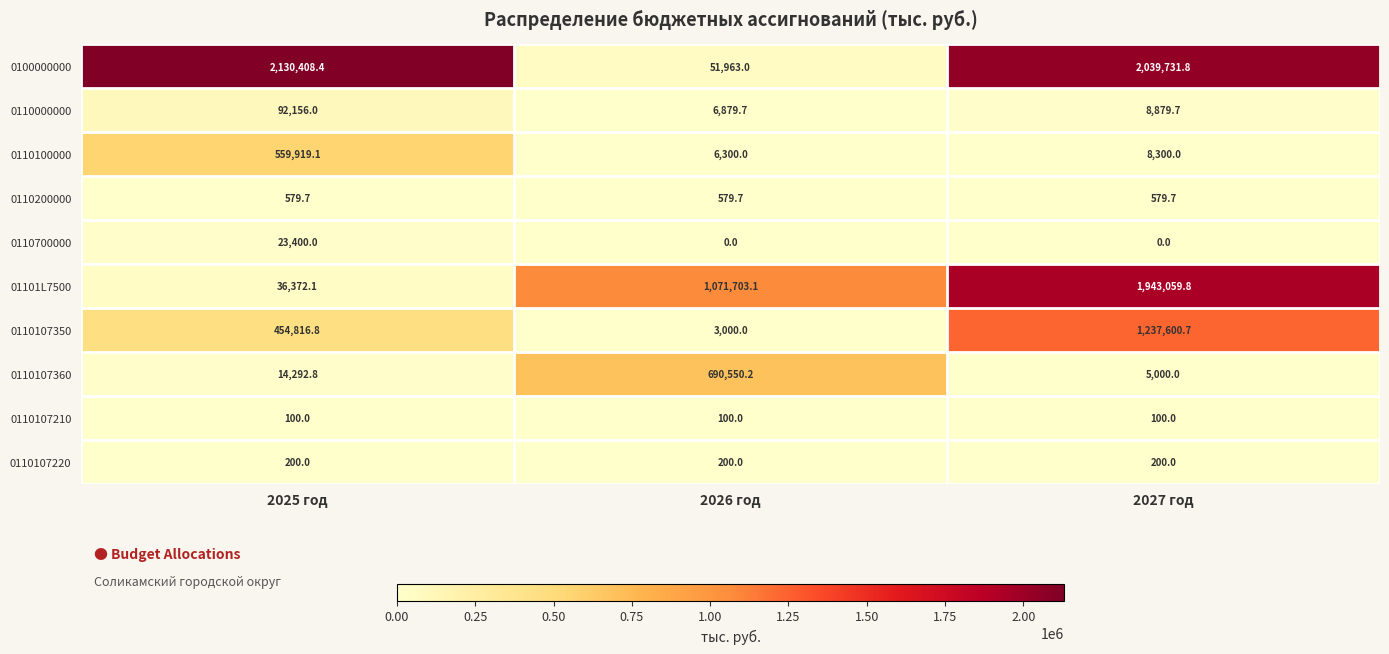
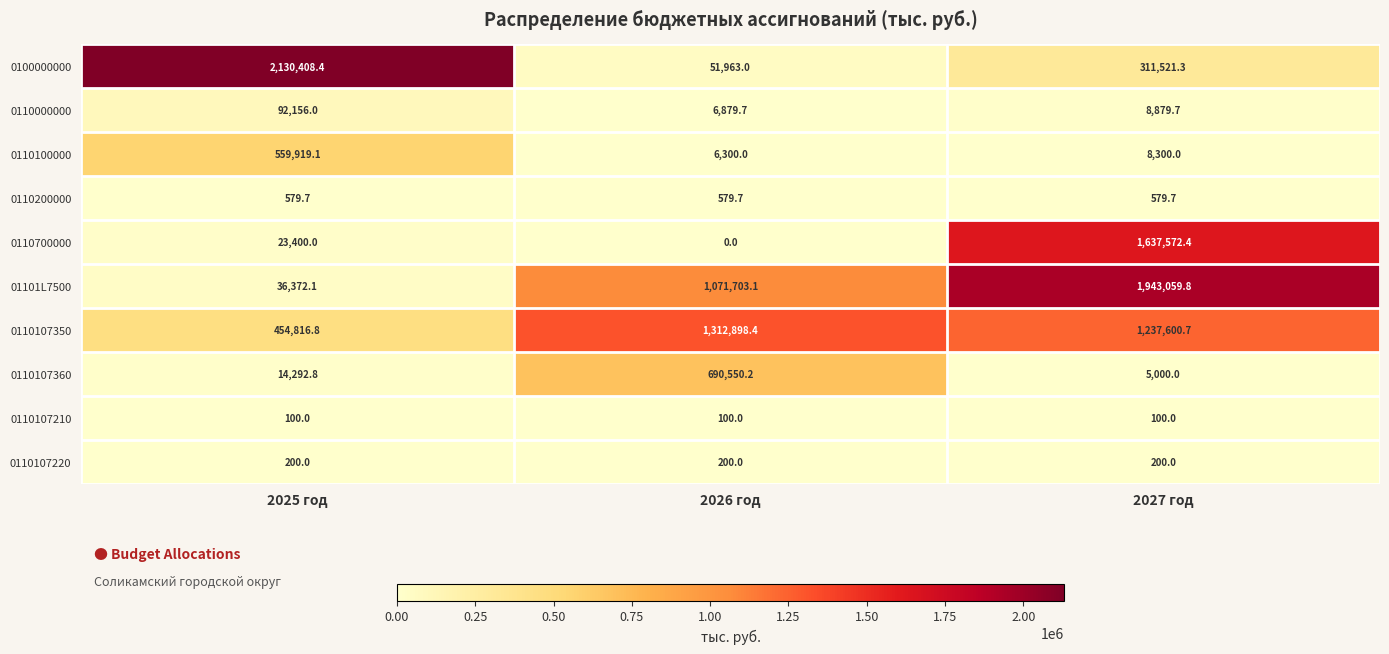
0100000000, 2027 год: 2,039,731.8 -> 311,521.3
0110700000, 2027 год: 0.0 -> 1,637,572.4
0110107350, 2026 год: 3,000.0 -> 1,312,898.4
